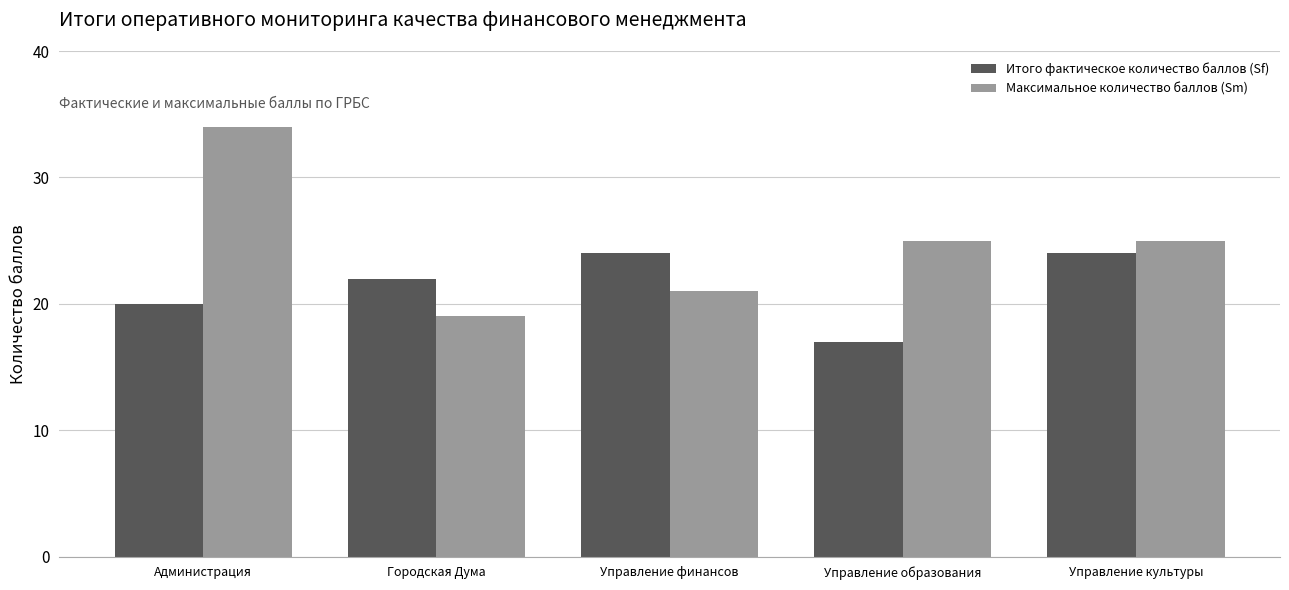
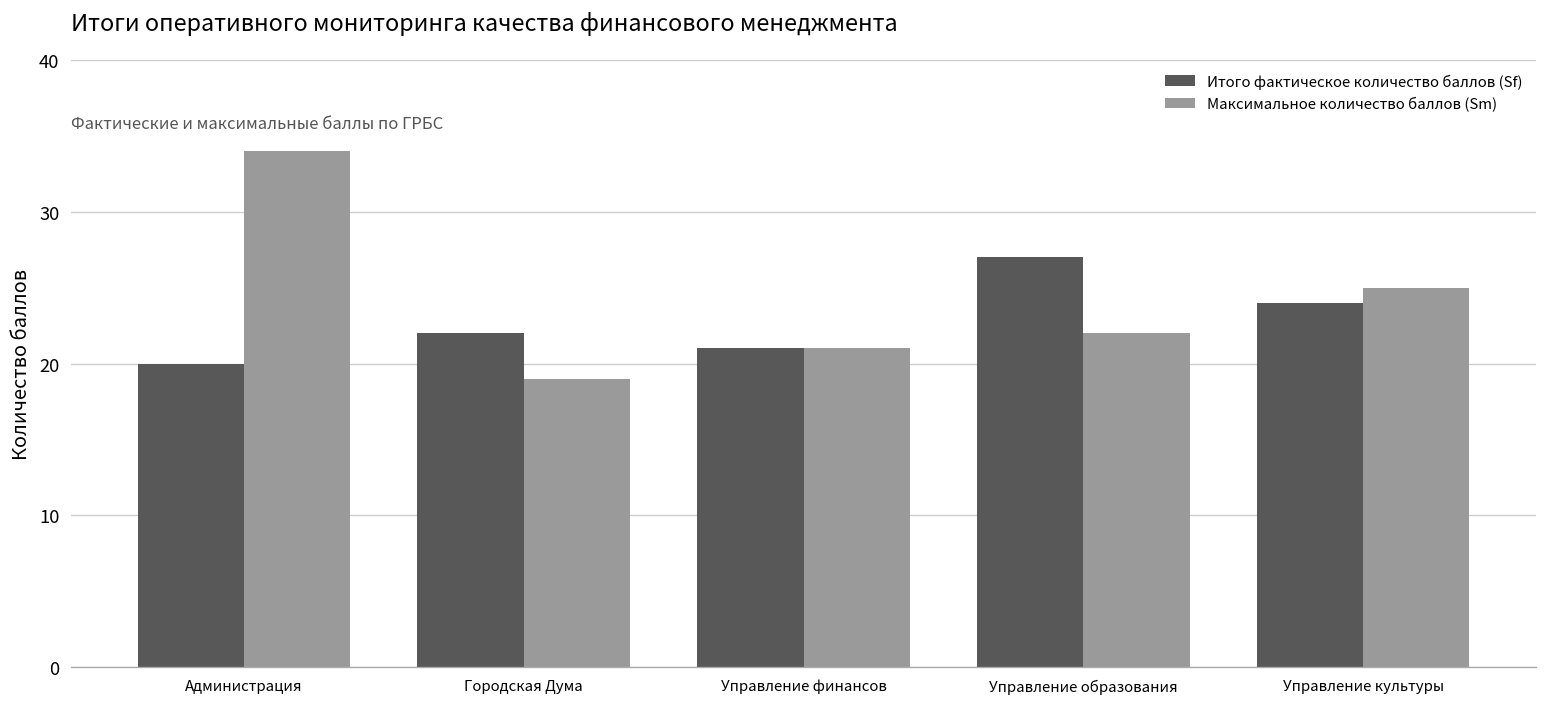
Итого фактическое количество баллов (Sf), Управление финансов: 24 -> 21
Итого фактическое количество баллов (Sf), Управление образования: 17 -> 27
Максимальное количество баллов (Sm), Управление образования: 25 -> 22
